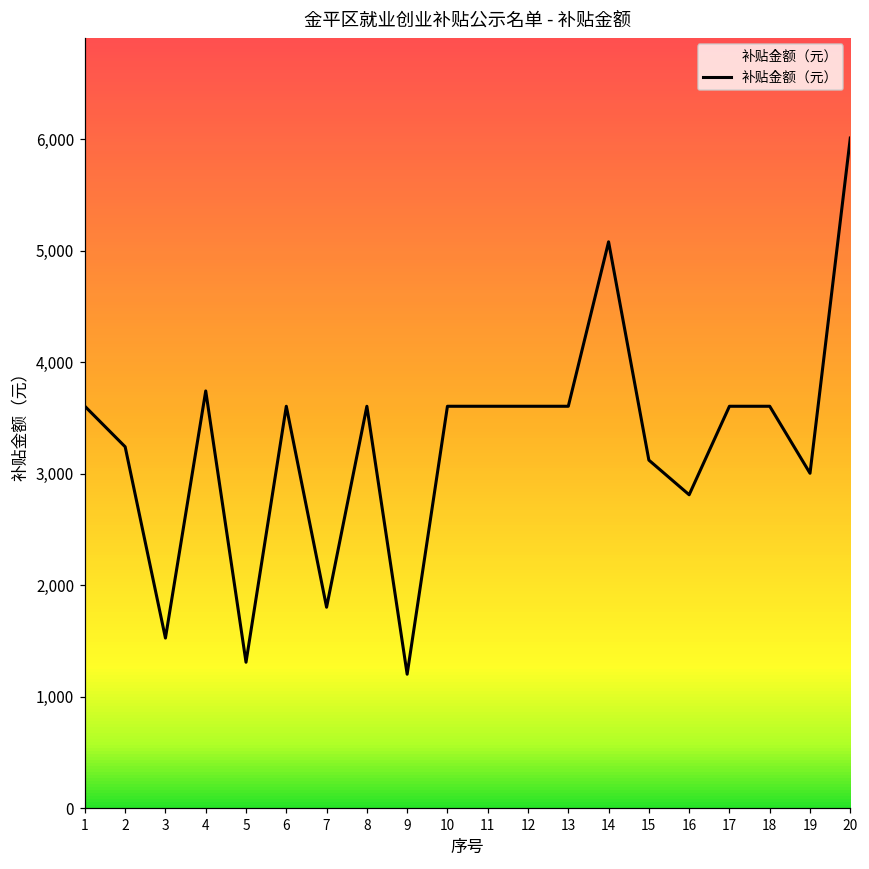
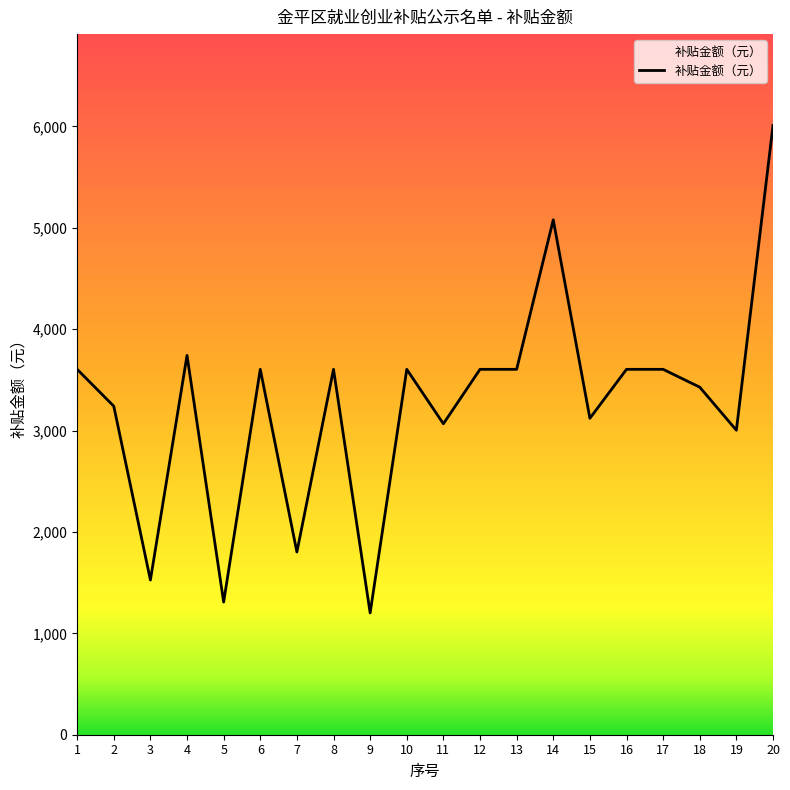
11: 3,600 -> 3,070
16: 2,810 -> 3,600
18: 3,600 -> 3,430
